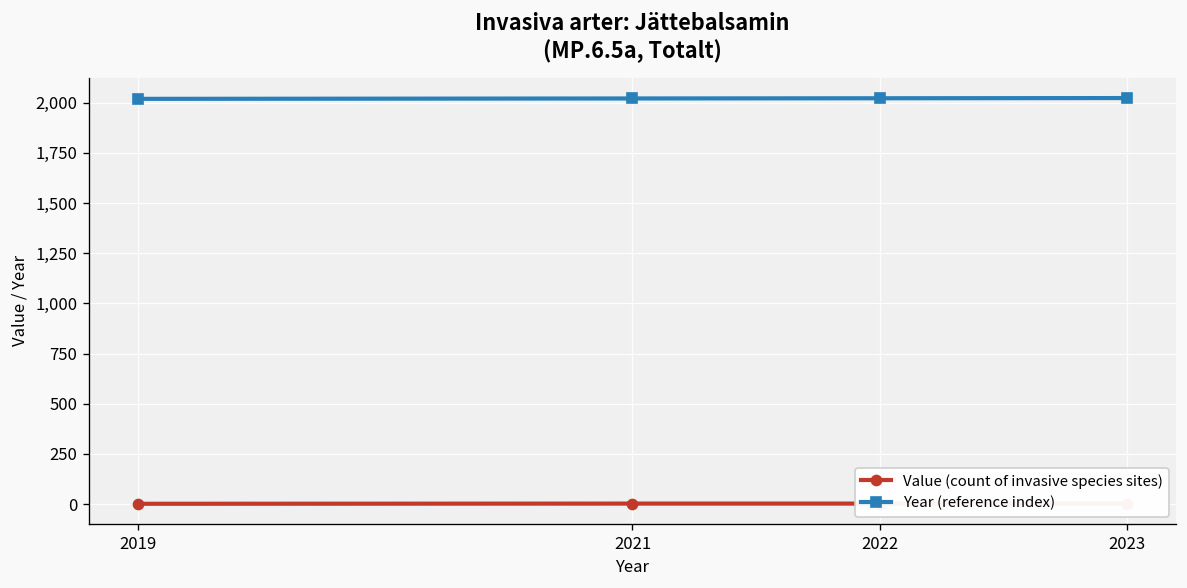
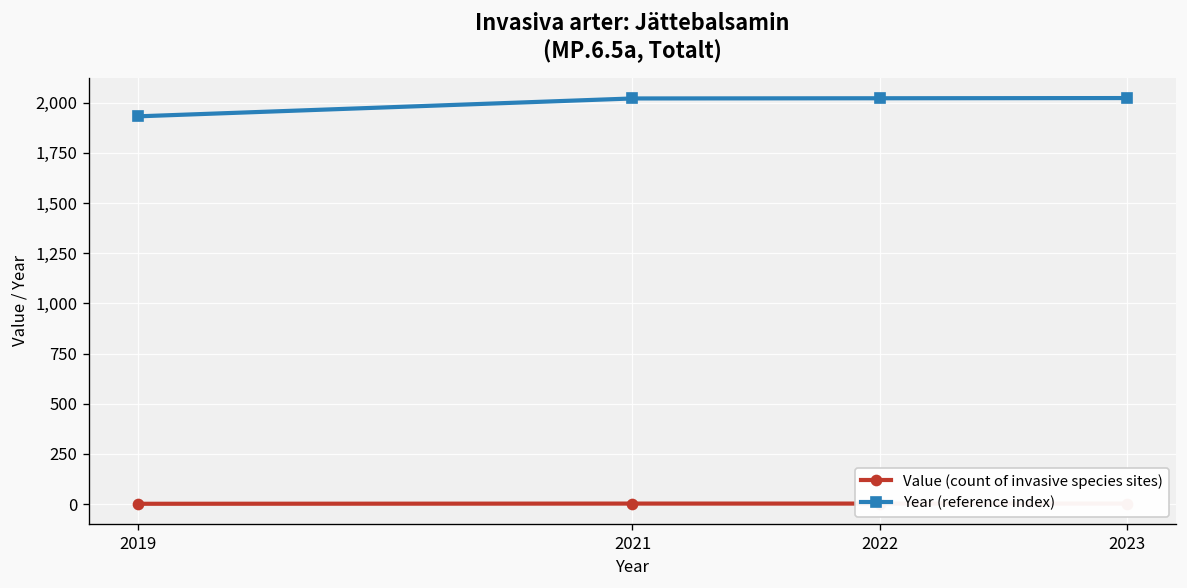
Year (reference index), 2019: 2,020 -> 1,930
